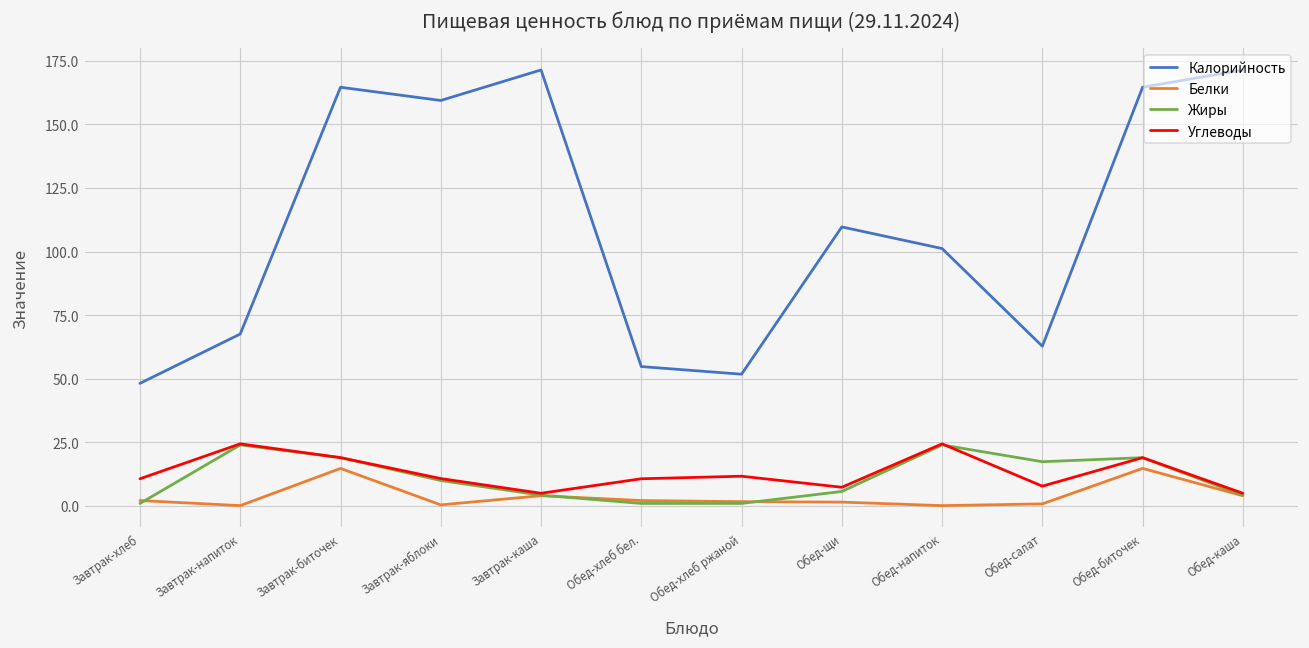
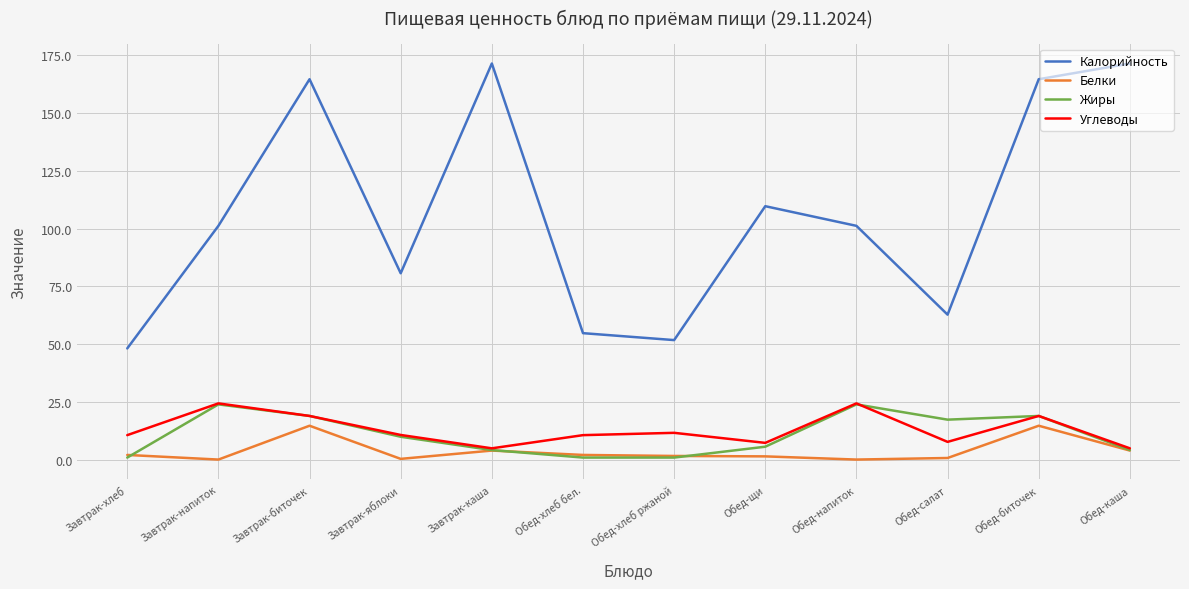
Калорийность, Завтрак-напиток: 68 -> 101
Калорийность, Завтрак-яблоки: 159 -> 81
